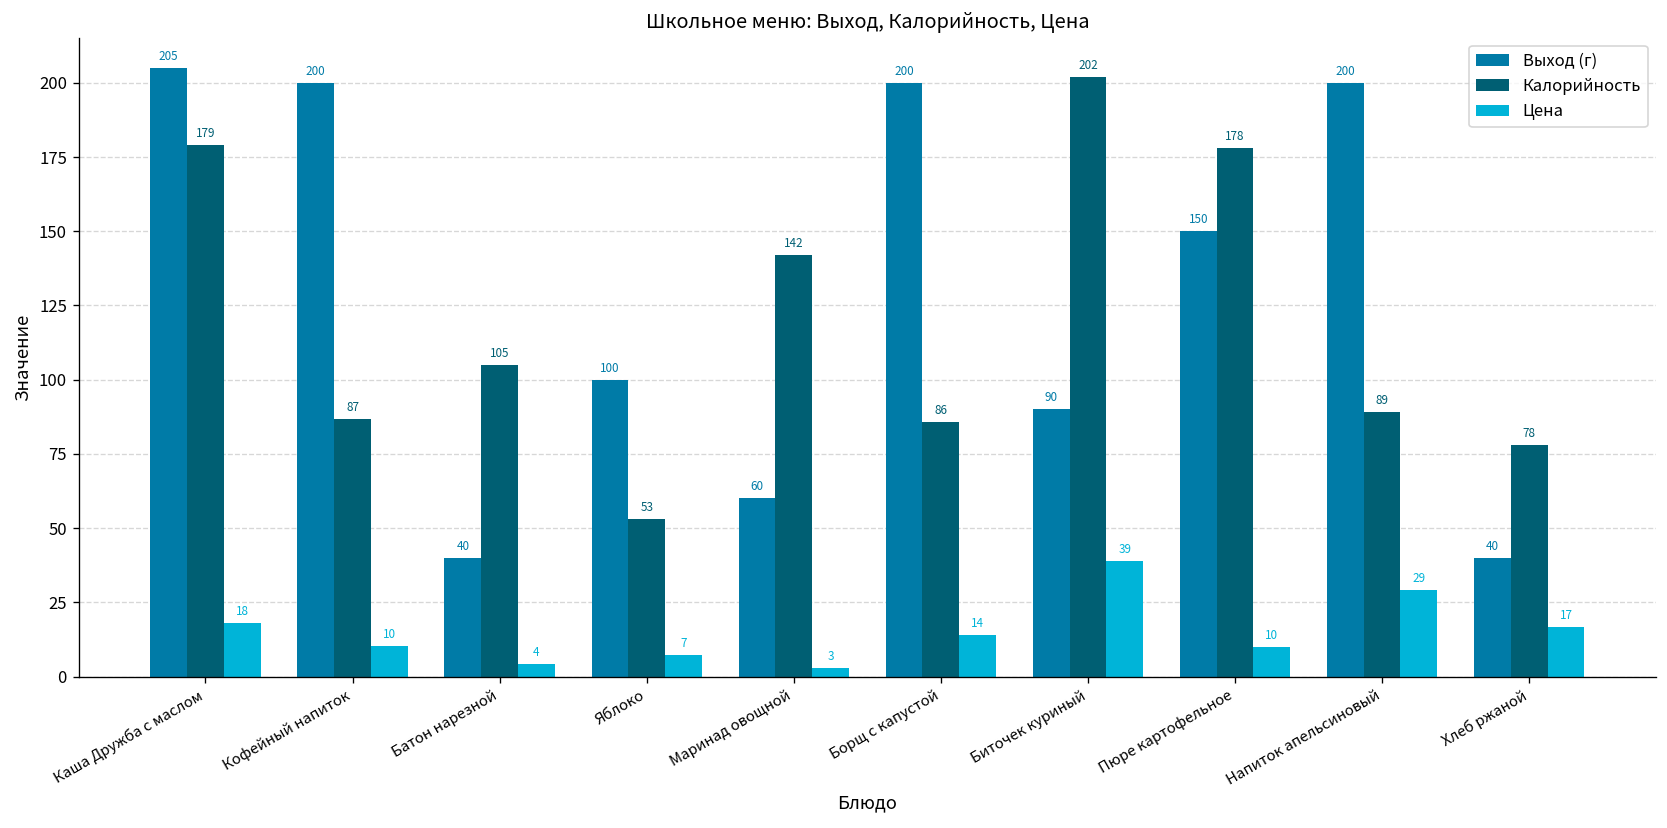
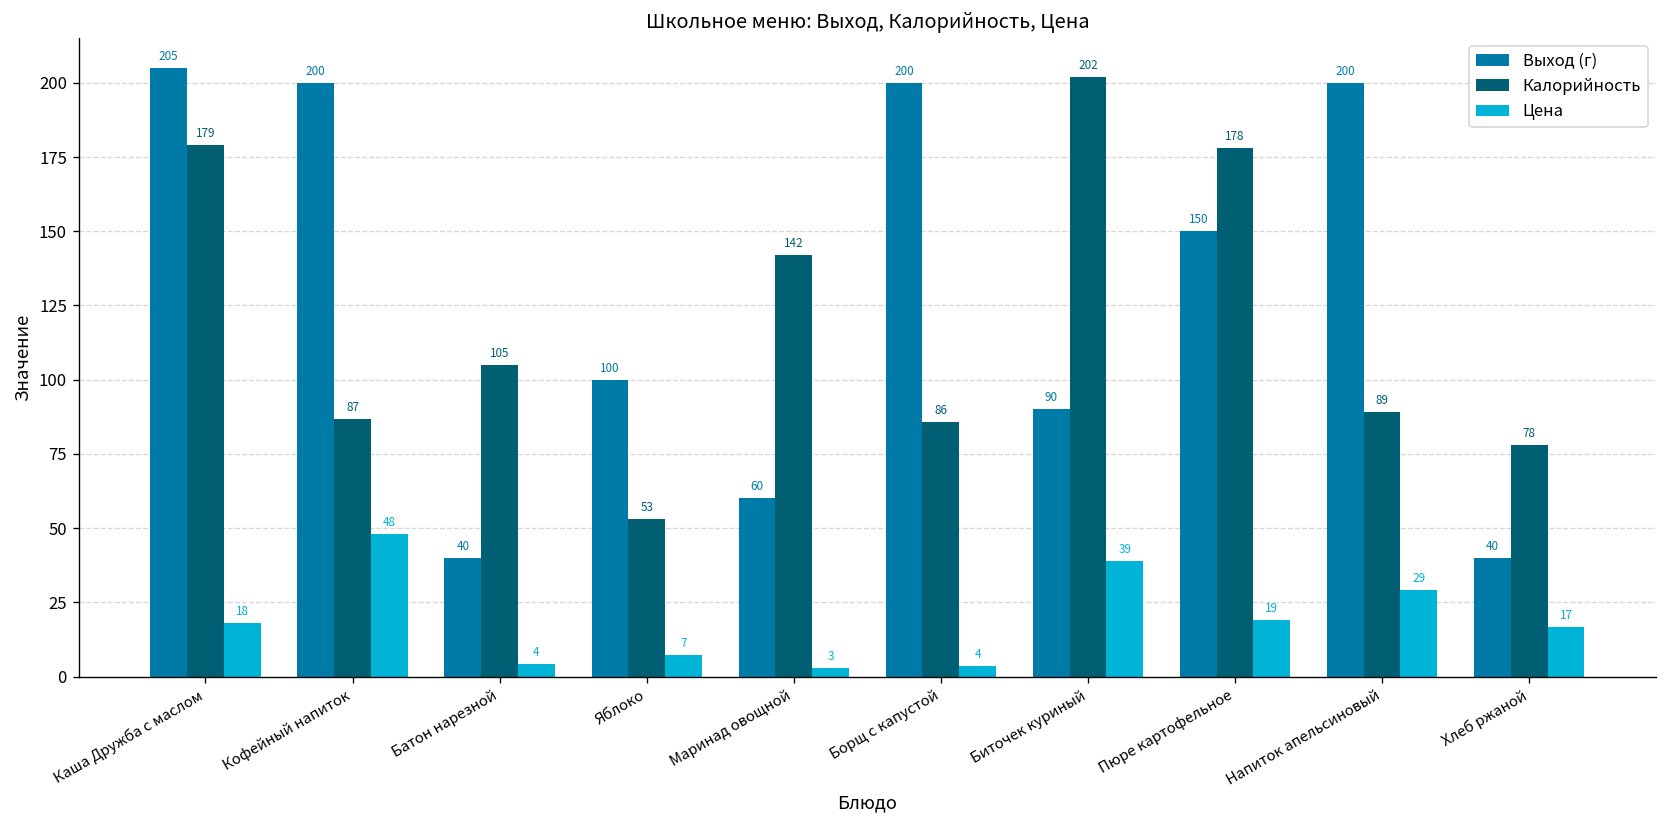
Цена, Кофейный напиток: 10 -> 48
Цена, Борщ с капустой: 14 -> 4
Цена, Пюре картофельное: 10 -> 19
